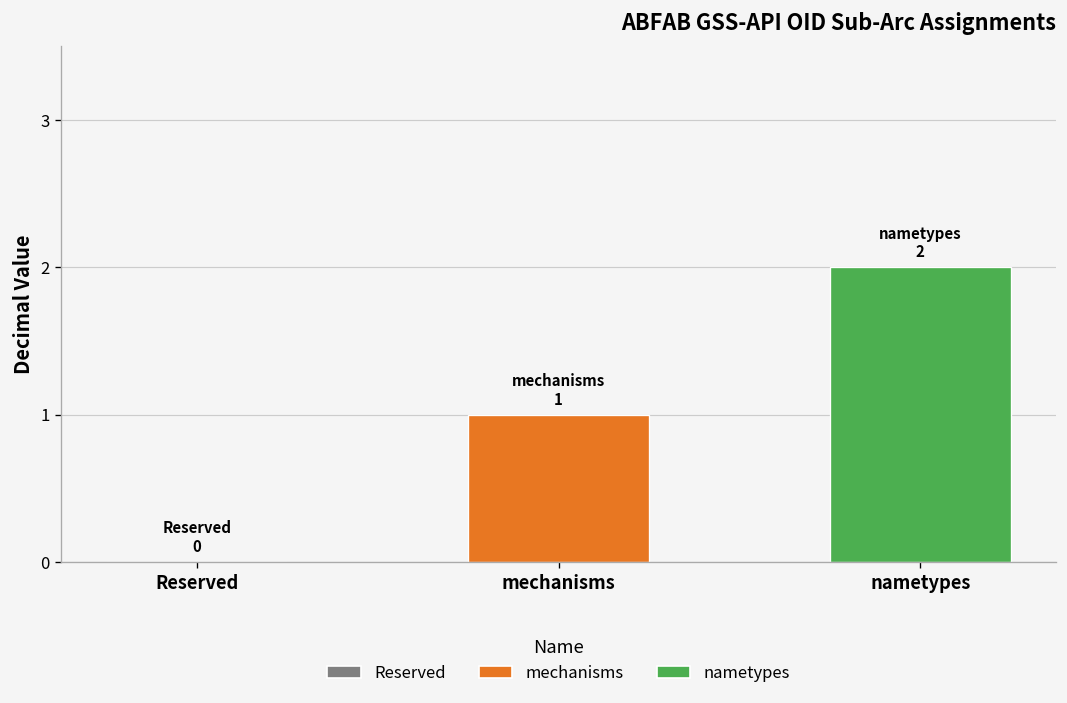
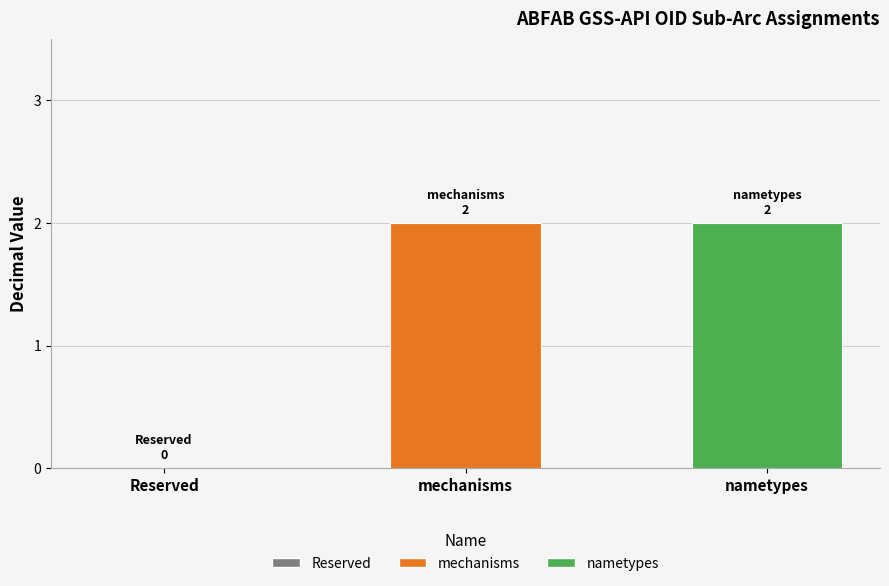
mechanisms: 1 -> 2
